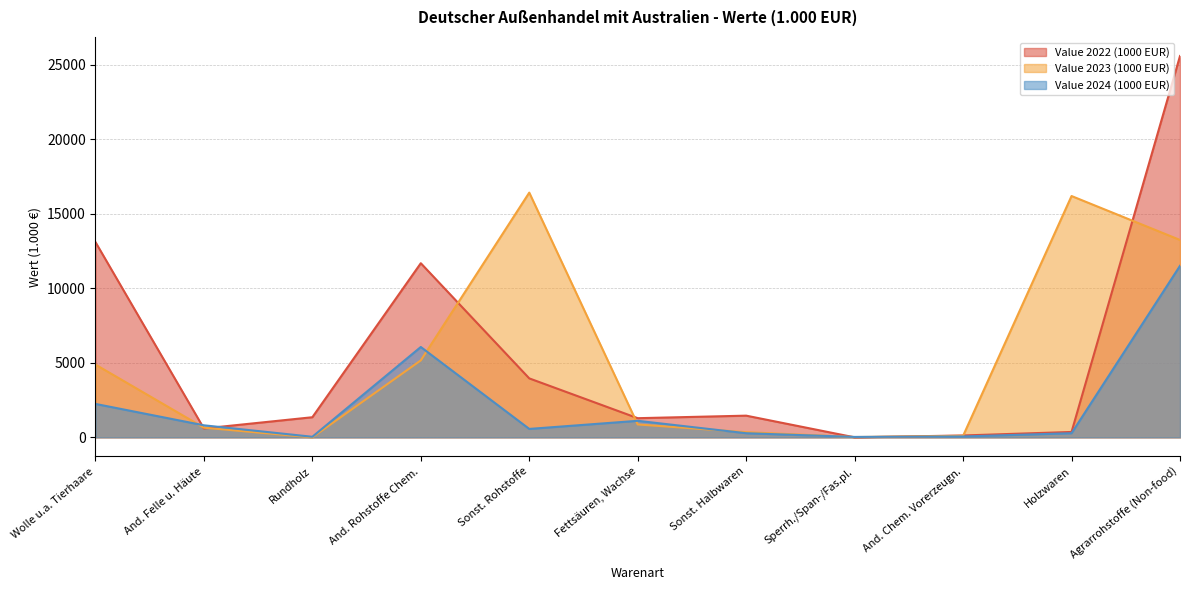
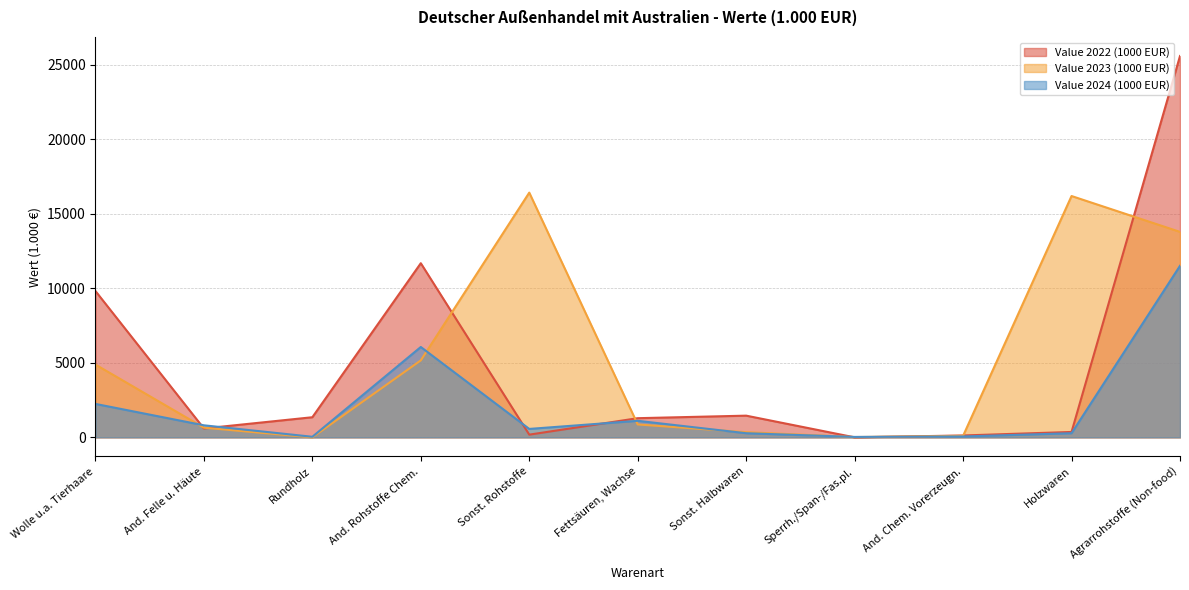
Value 2022 (1000 EUR), Wolle u.a. Tierhaare: 13100 -> 9800
Value 2022 (1000 EUR), Sonst. Rohstoffe: 4000 -> 200
Value 2023 (1000 EUR), Agrarrohstoffe (Non-food): 13200 -> 13800
